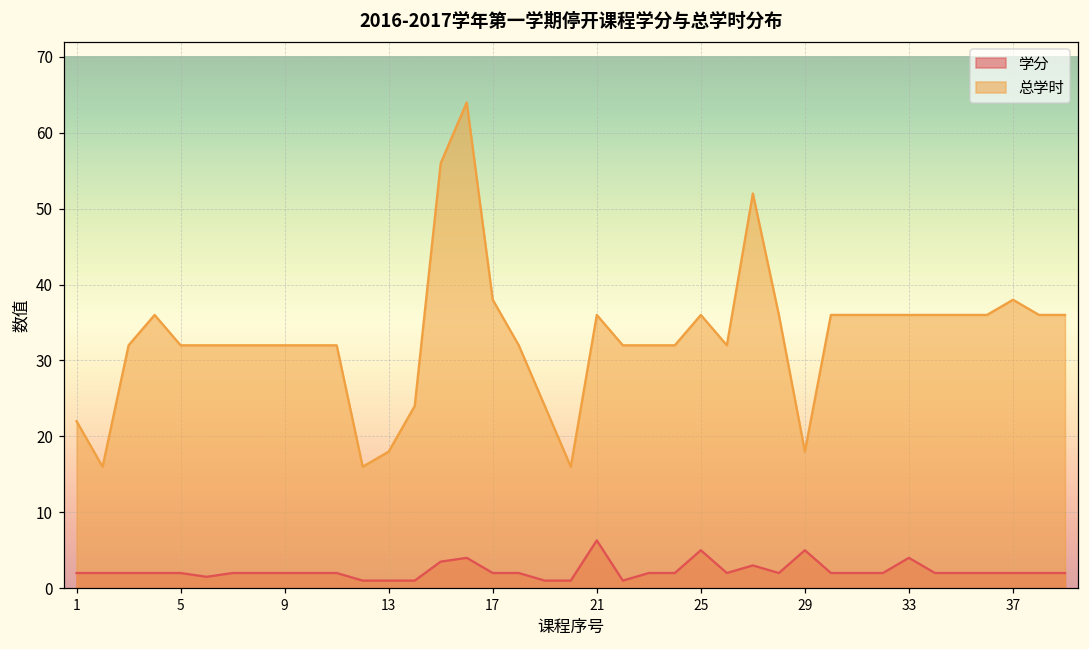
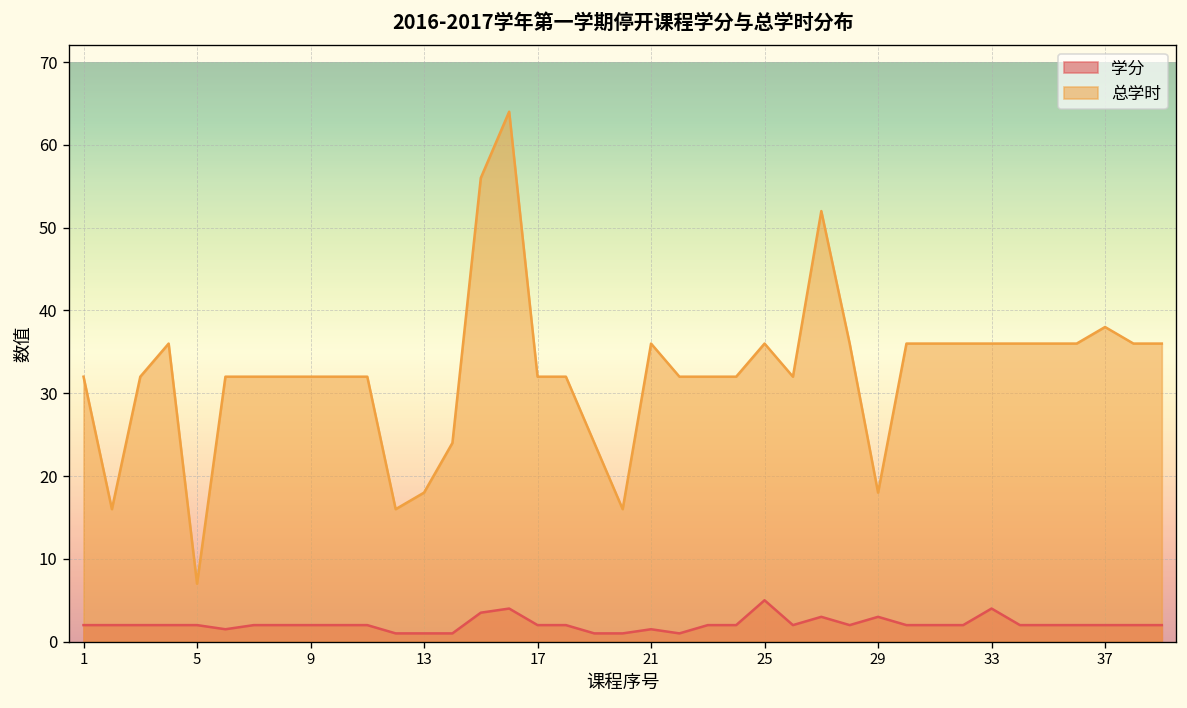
总学时, 1: 22 -> 32
总学时, 5: 32 -> 7
总学时, 17: 38 -> 32
学分, 21: 6 -> 2
学分, 29: 5 -> 3
